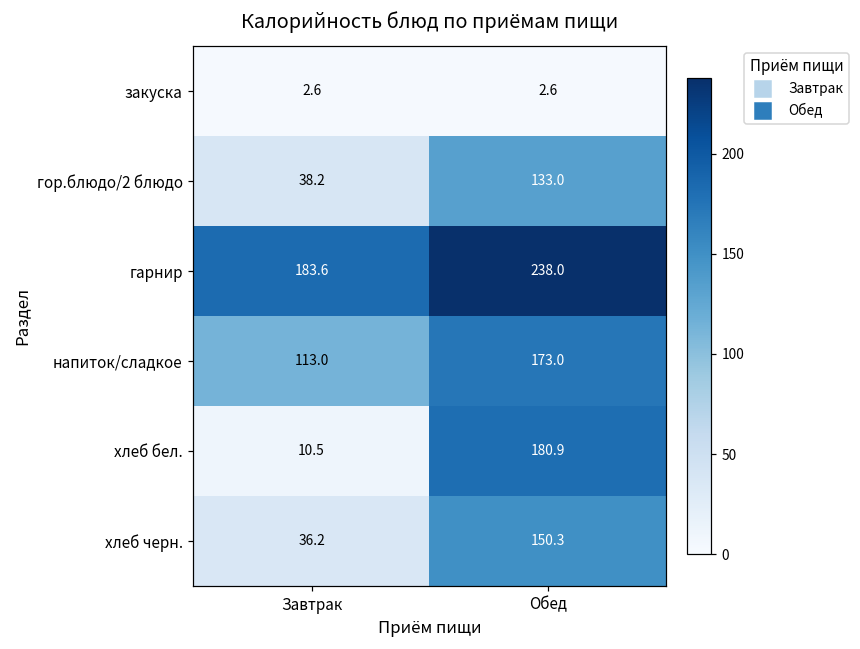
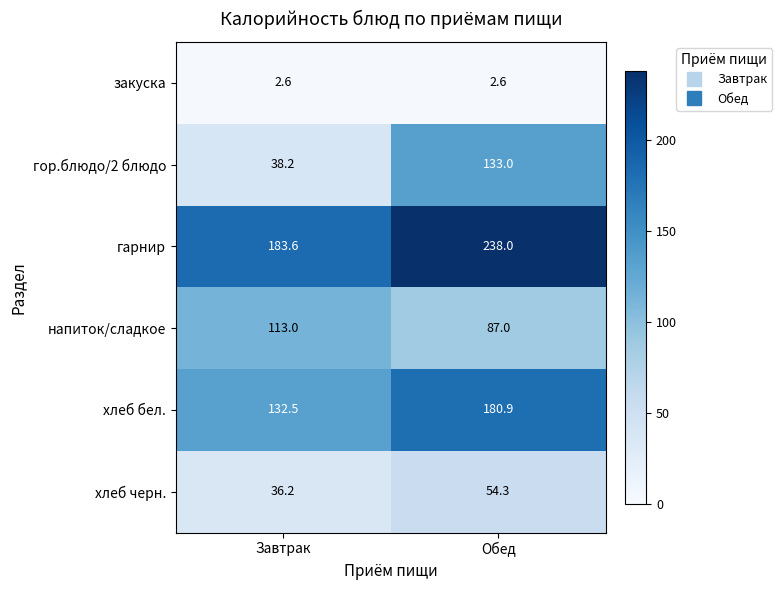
напиток/сладкое, Обед: 173.0 -> 87.0
хлеб бел., Завтрак: 10.5 -> 132.5
хлеб черн., Обед: 150.3 -> 54.3
